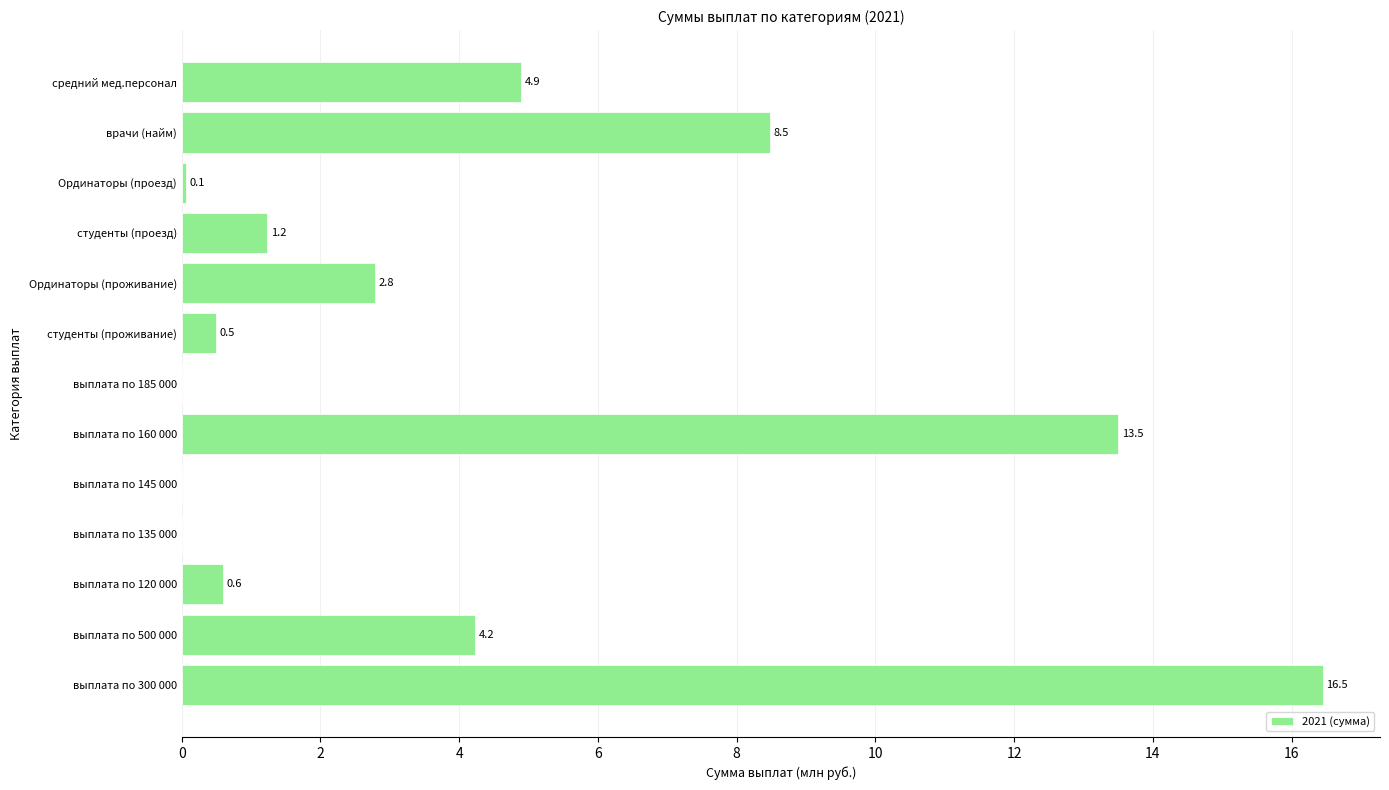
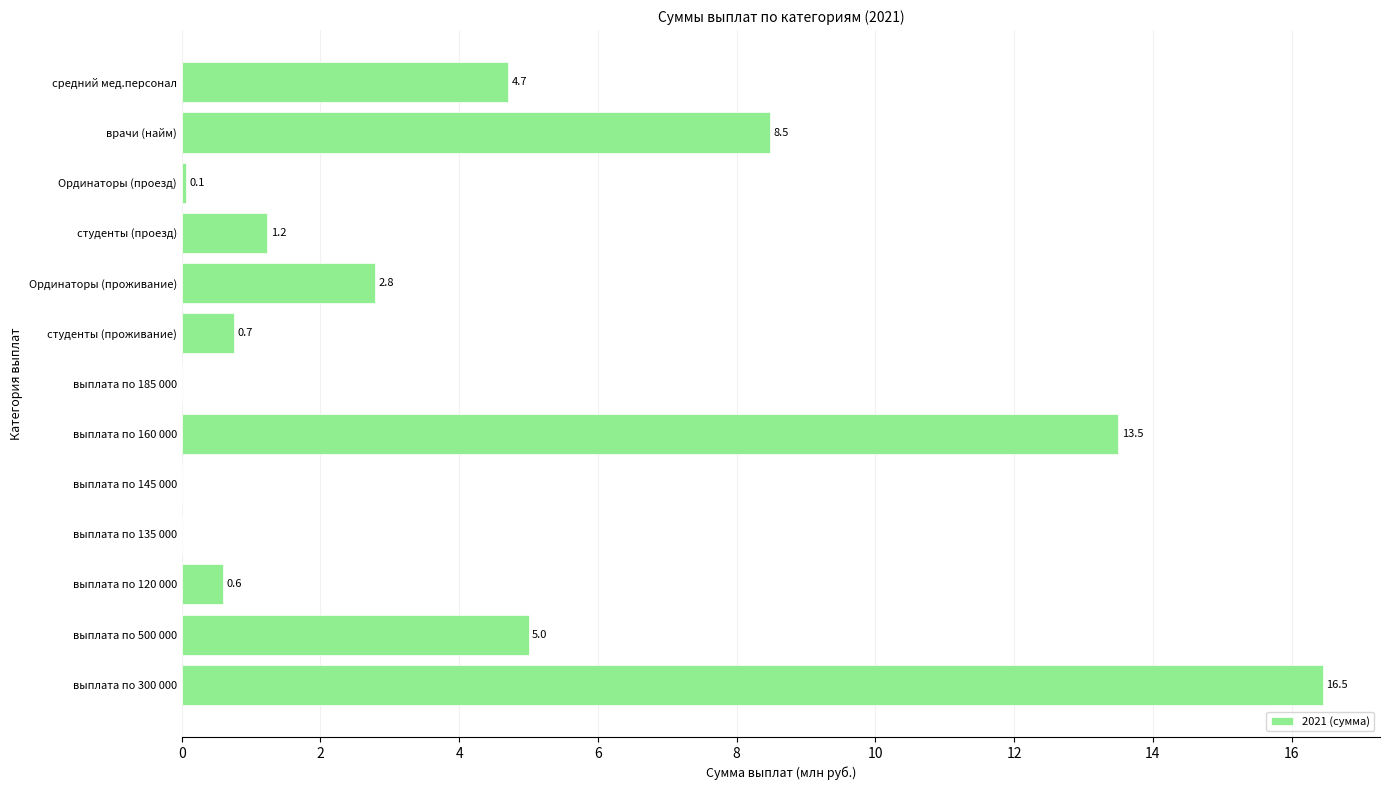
средний мед.персонал: 4.9 -> 4.7
студенты (проживание): 0.5 -> 0.7
выплата по 500 000: 4.2 -> 5.0
